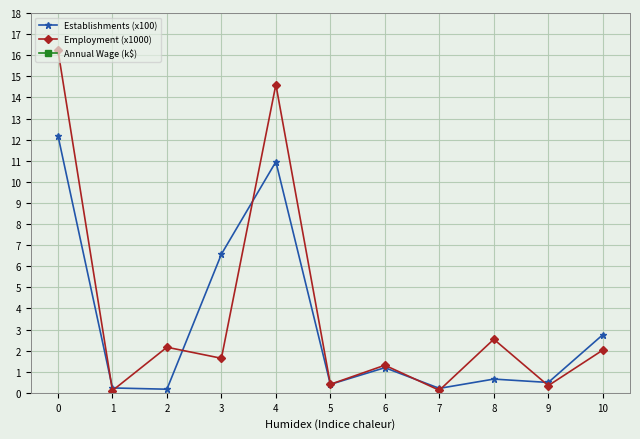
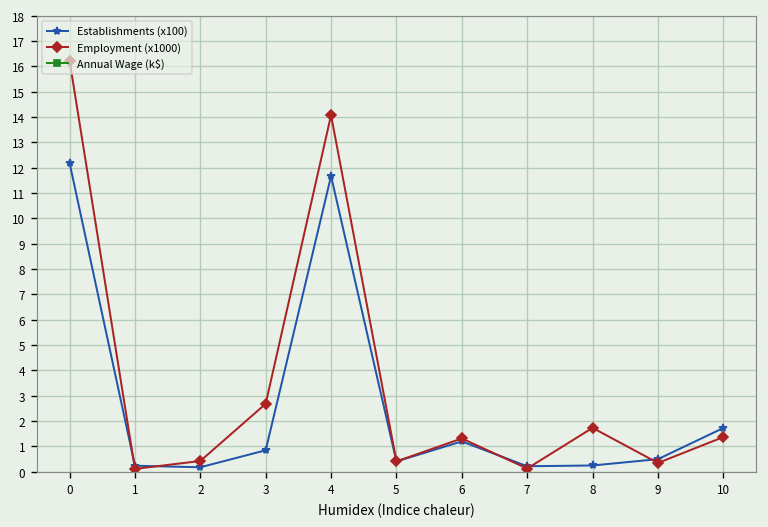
Employment (x1000), 2: 2.2 -> 0.4
Establishments (x100), 3: 6.6 -> 0.8
Employment (x1000), 3: 1.6 -> 2.7
Establishments (x100), 4: 11.0 -> 11.7
Employment (x1000), 4: 14.6 -> 14.1
Establishments (x100), 8: 0.7 -> 0.2
Employment (x1000), 8: 2.5 -> 1.7
Establishments (x100), 10: 2.8 -> 1.7
Employment (x1000), 10: 2.0 -> 1.4
